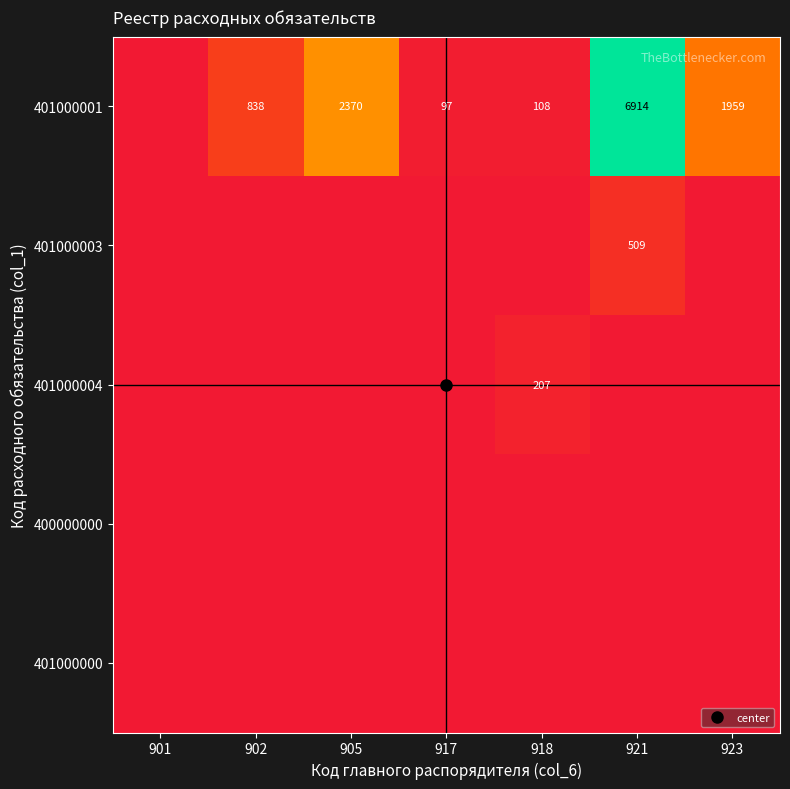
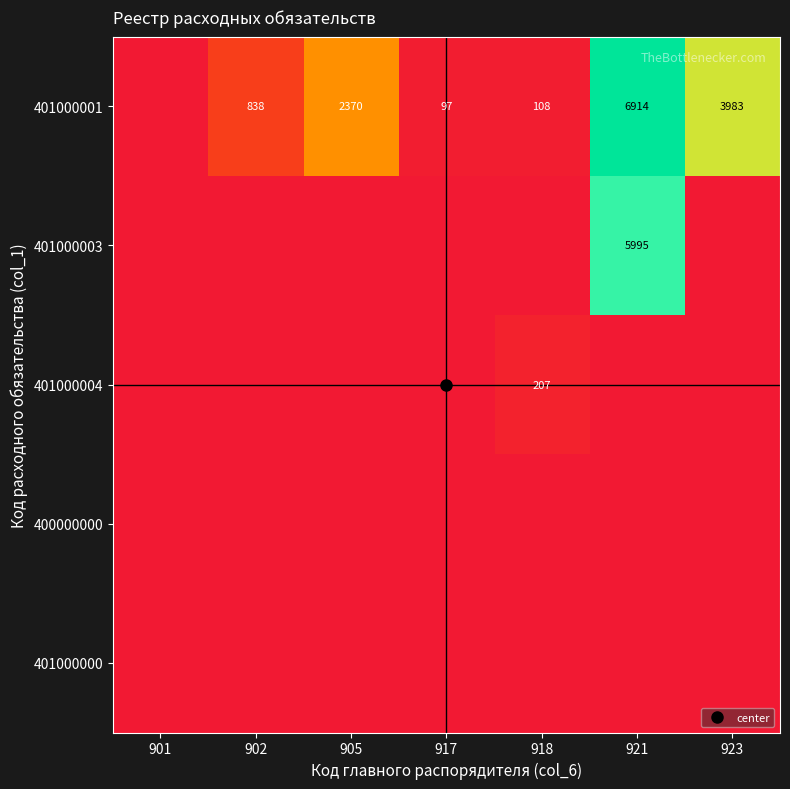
401000001, 923: 1959 -> 3983
401000003, 921: 509 -> 5995
